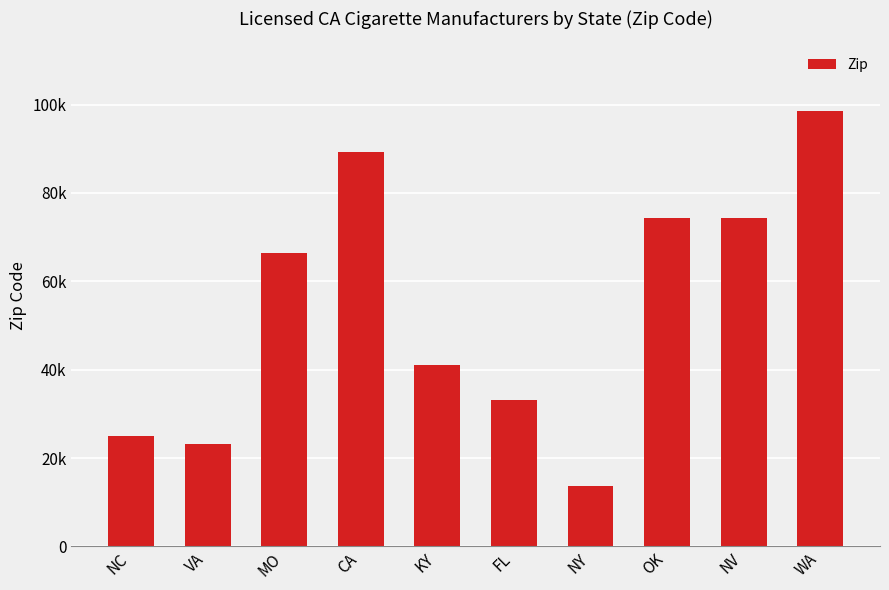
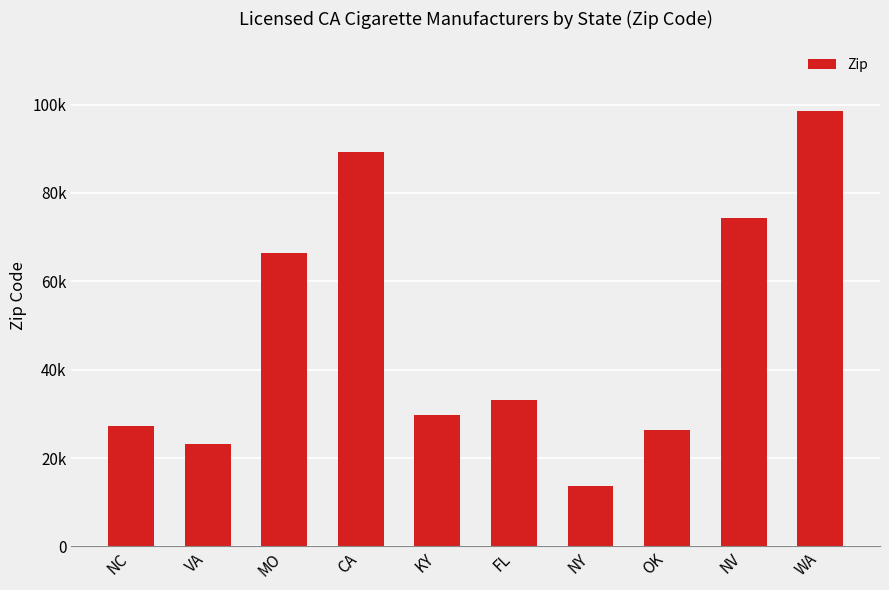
NC: 25000 -> 27000
KY: 41000 -> 30000
OK: 74000 -> 26000
